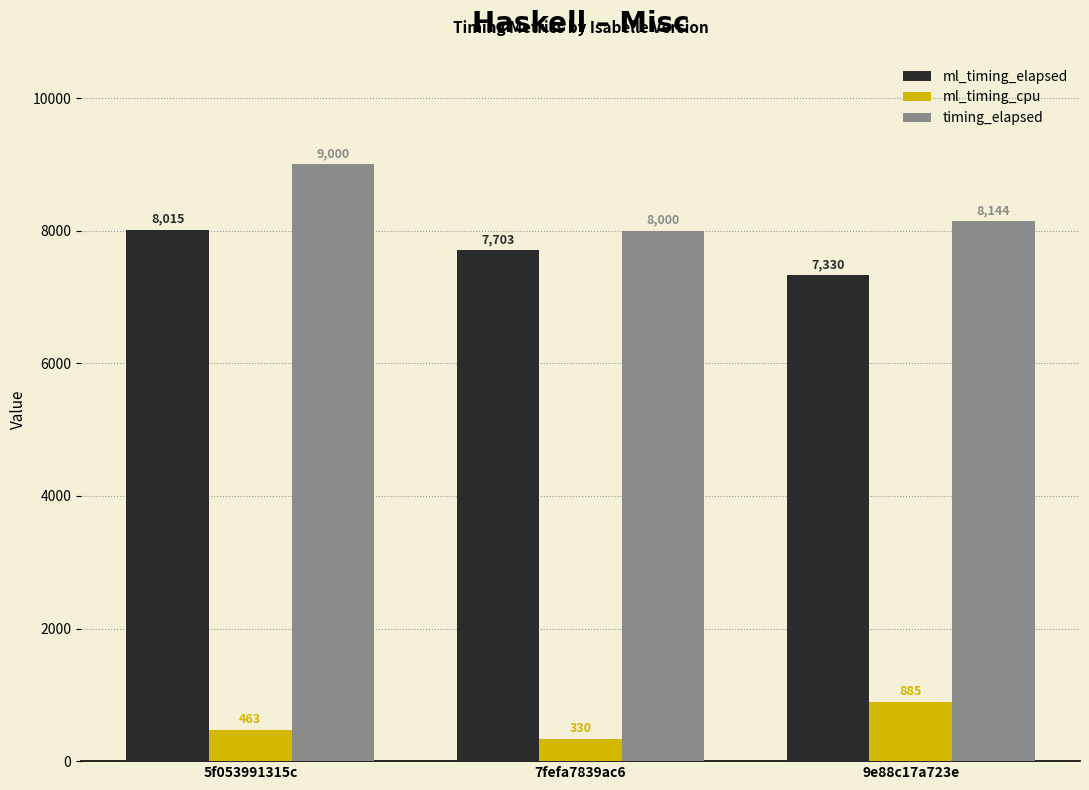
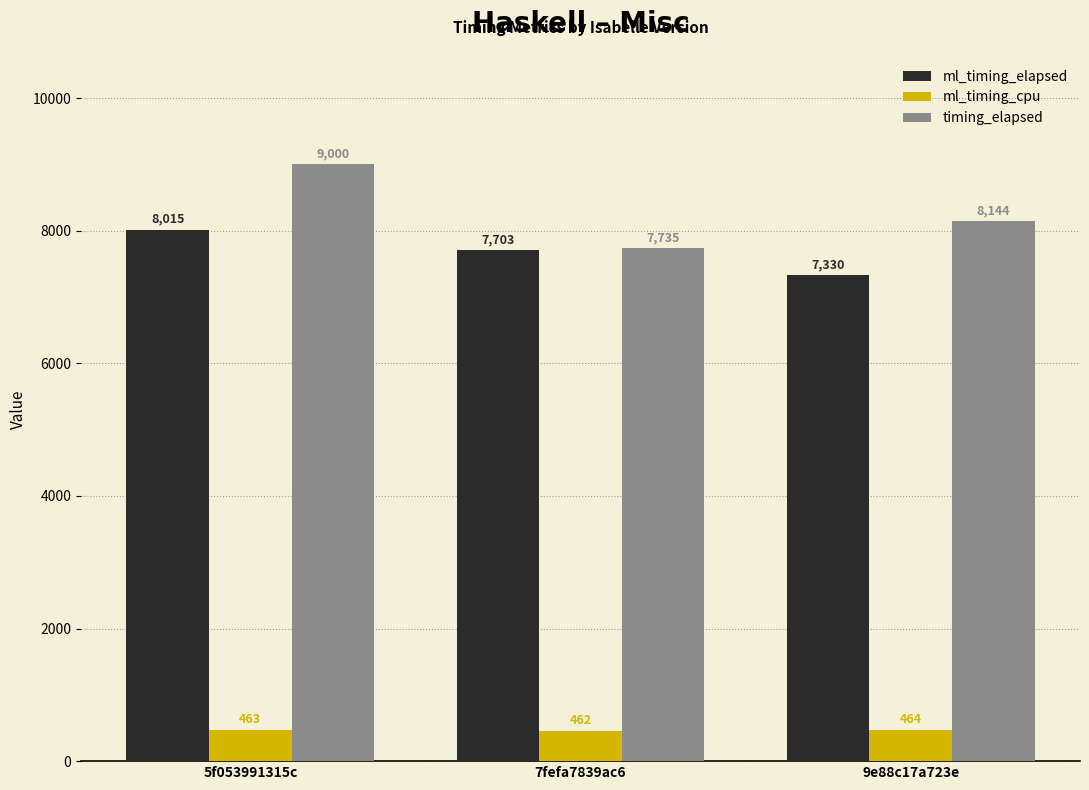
ml_timing_cpu, 7fefa7839ac6: 330 -> 462
timing_elapsed, 7fefa7839ac6: 8,000 -> 7,735
ml_timing_cpu, 9e88c17a723e: 885 -> 464
